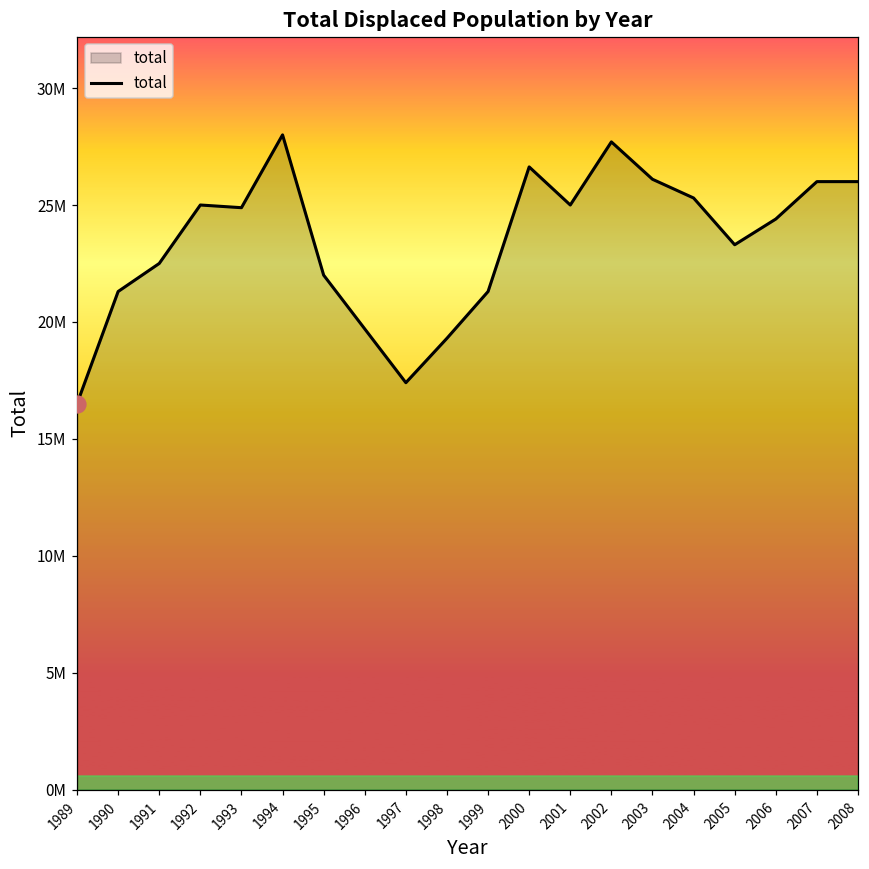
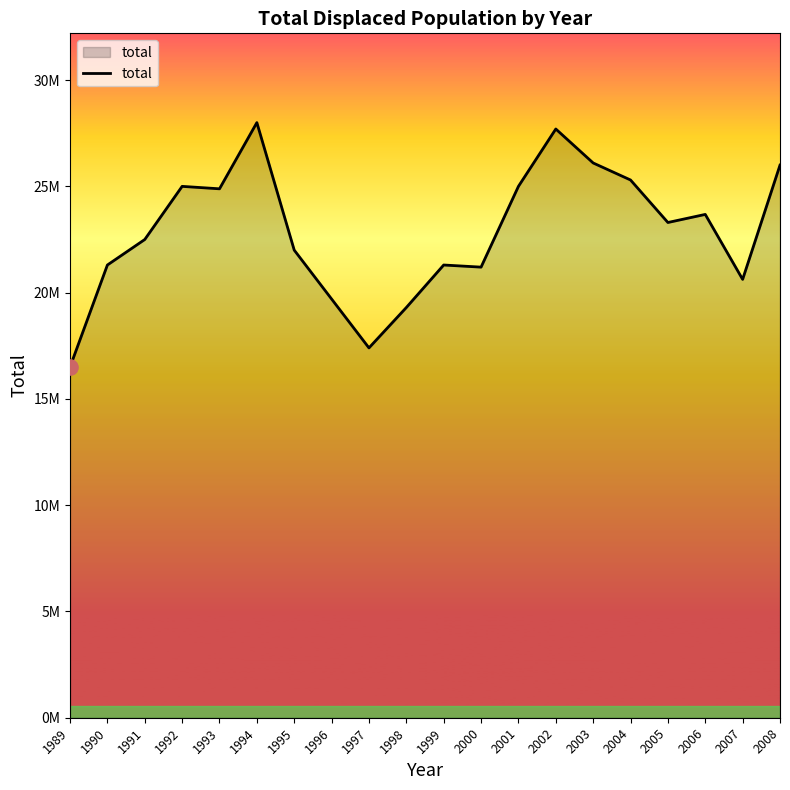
total, 2000: 26600000 -> 21200000
total, 2006: 24400000 -> 23700000
total, 2007: 26000000 -> 20600000
